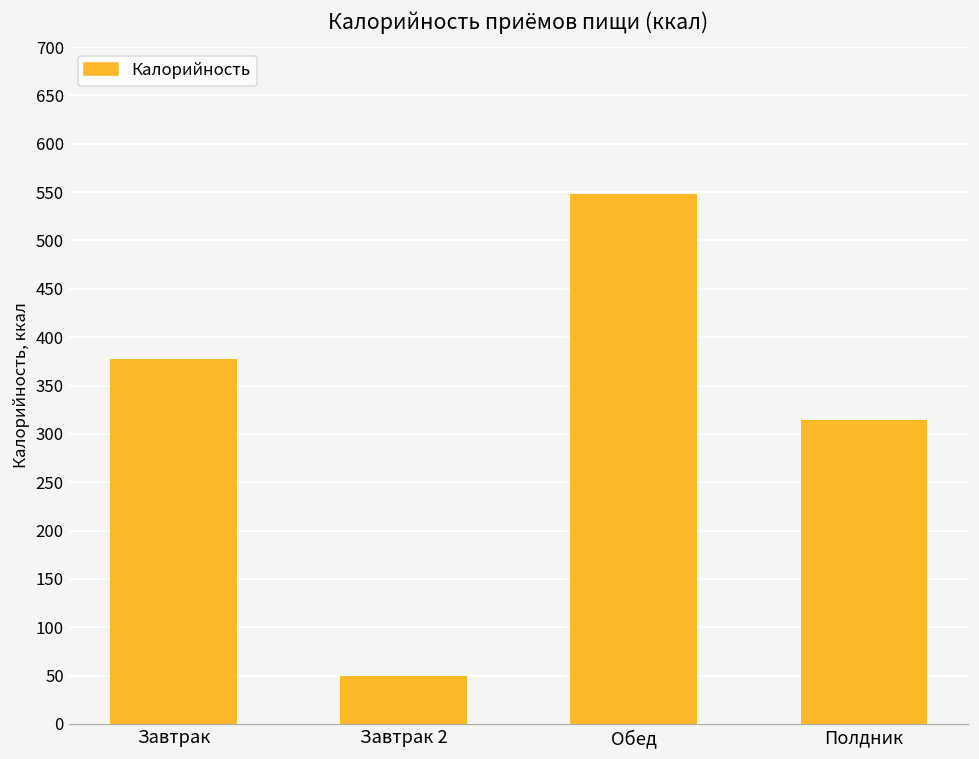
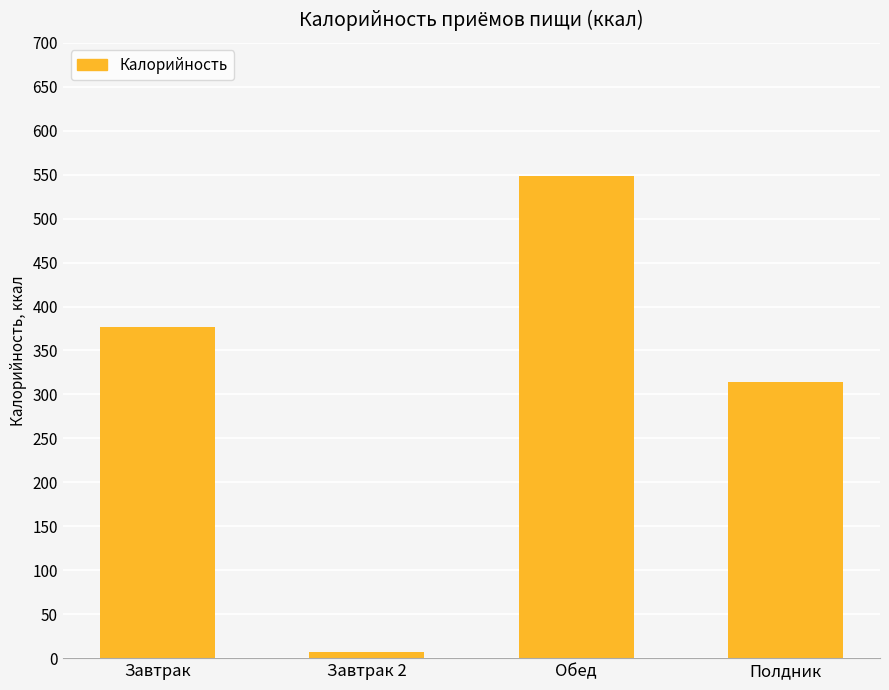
Завтрак 2: 50 -> 10
